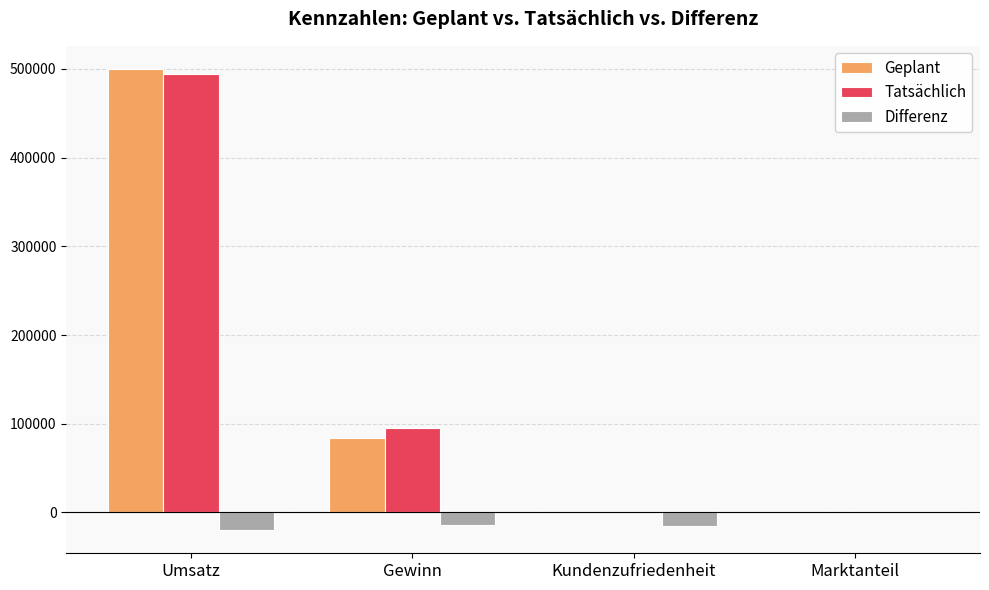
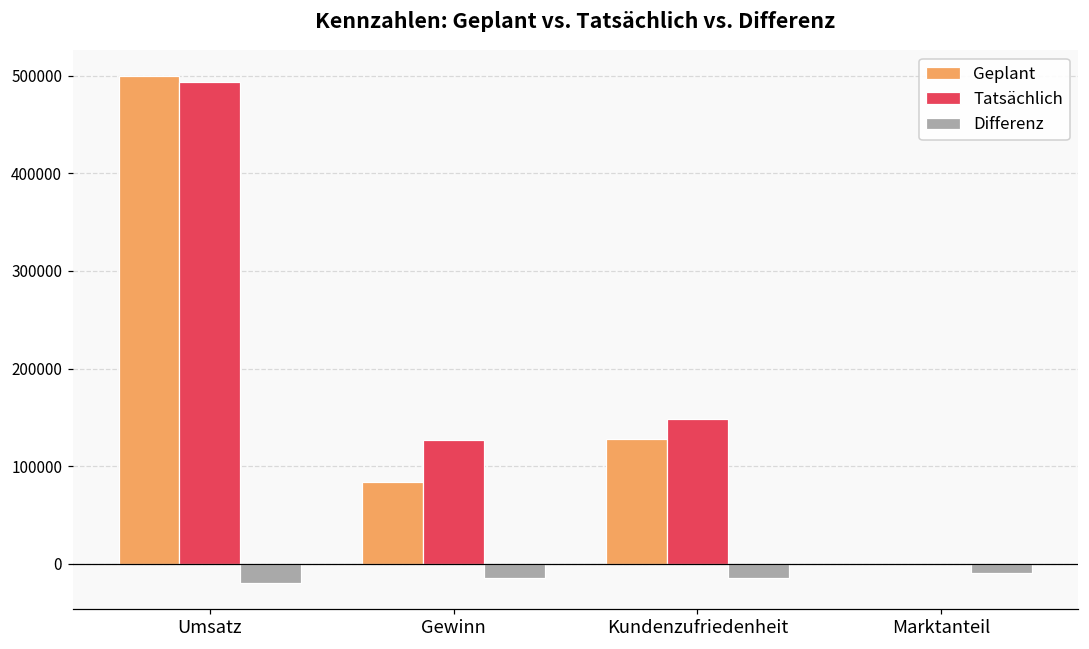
Tatsächlich, Gewinn: 100000 -> 130000
Geplant, Kundenzufriedenheit: 0 -> 130000
Tatsächlich, Kundenzufriedenheit: 0 -> 150000
Differenz, Marktanteil: 0 -> -10000
